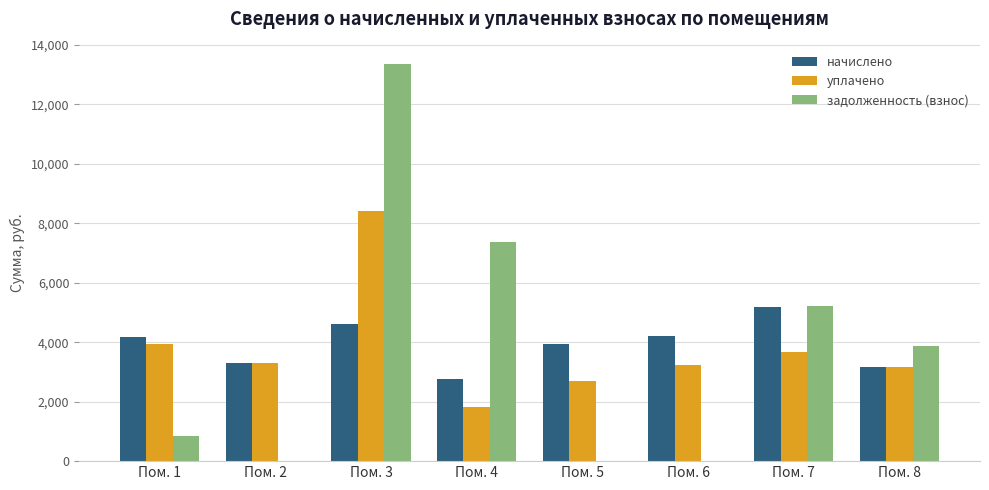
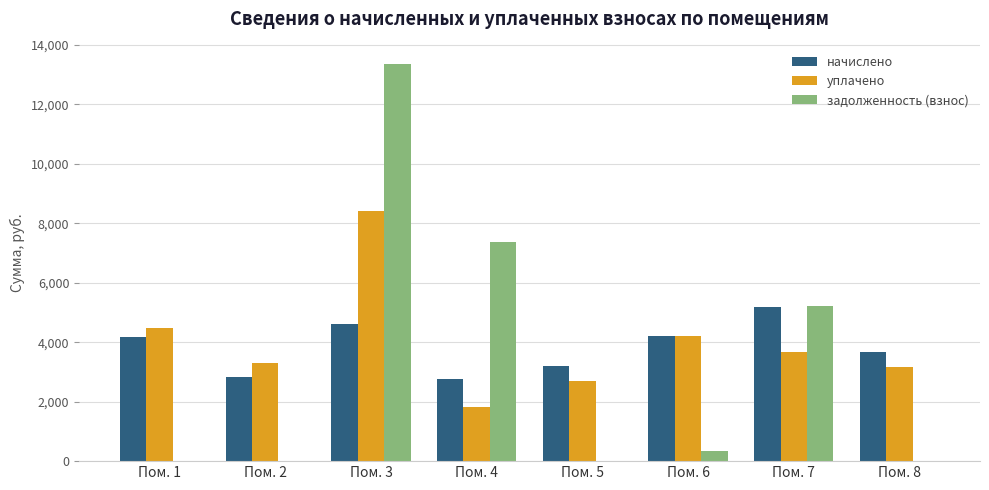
уплачено, Пом. 1: 3,900 -> 4,500
задолженность (взнос), Пом. 1: 900 -> 0
начислено, Пом. 2: 3,300 -> 2,800
начислено, Пом. 5: 3,900 -> 3,200
уплачено, Пом. 6: 3,200 -> 4,200
задолженность (взнос), Пом. 6: 0 -> 300
начислено, Пом. 8: 3,200 -> 3,700
задолженность (взнос), Пом. 8: 3,900 -> 0
